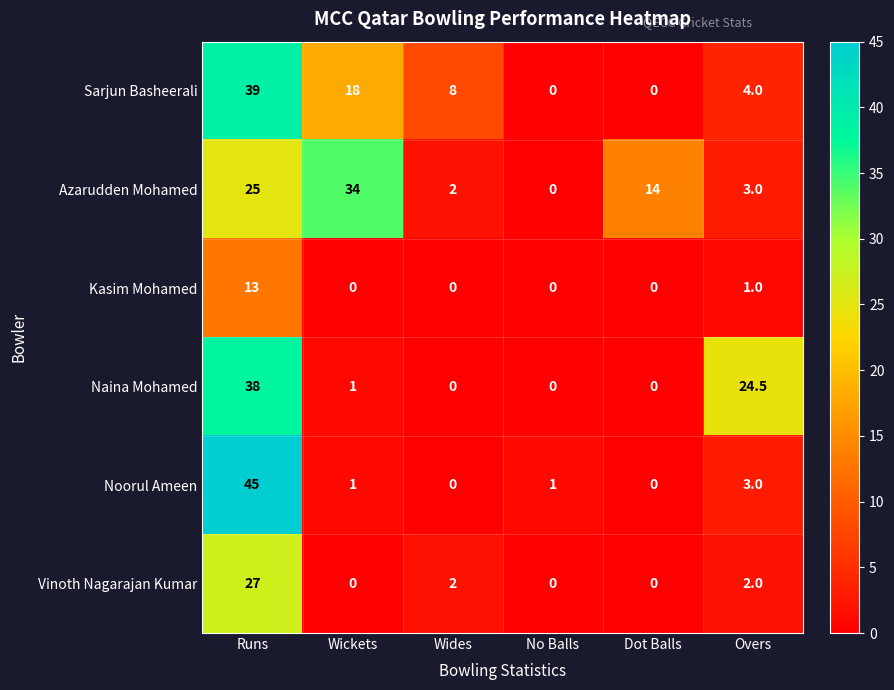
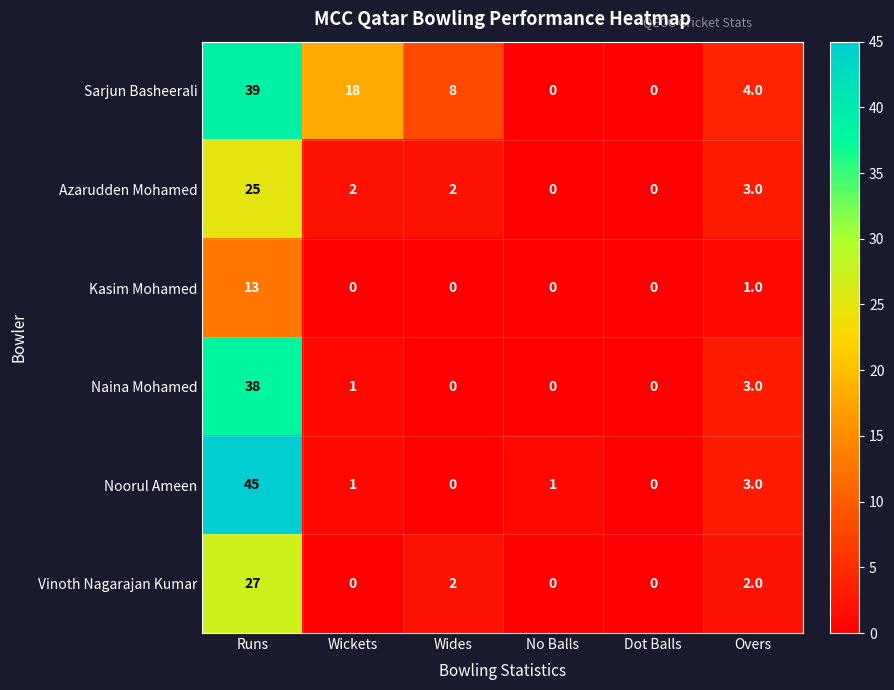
Azarudden Mohamed, Wickets: 34 -> 2
Azarudden Mohamed, Dot Balls: 14 -> 0
Naina Mohamed, Overs: 24.5 -> 3.0
